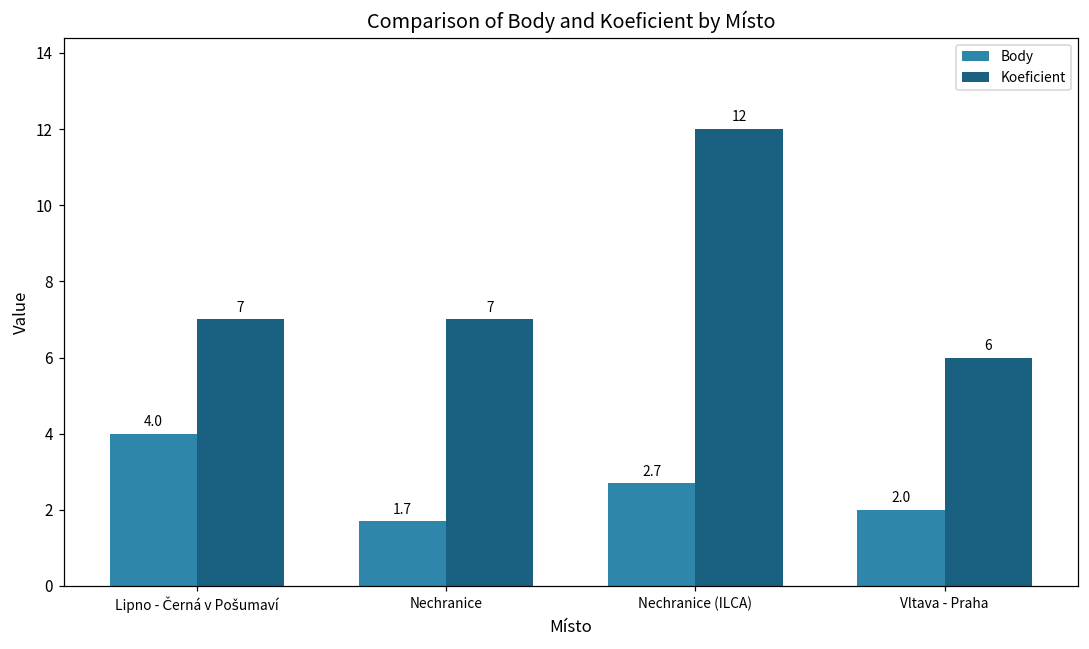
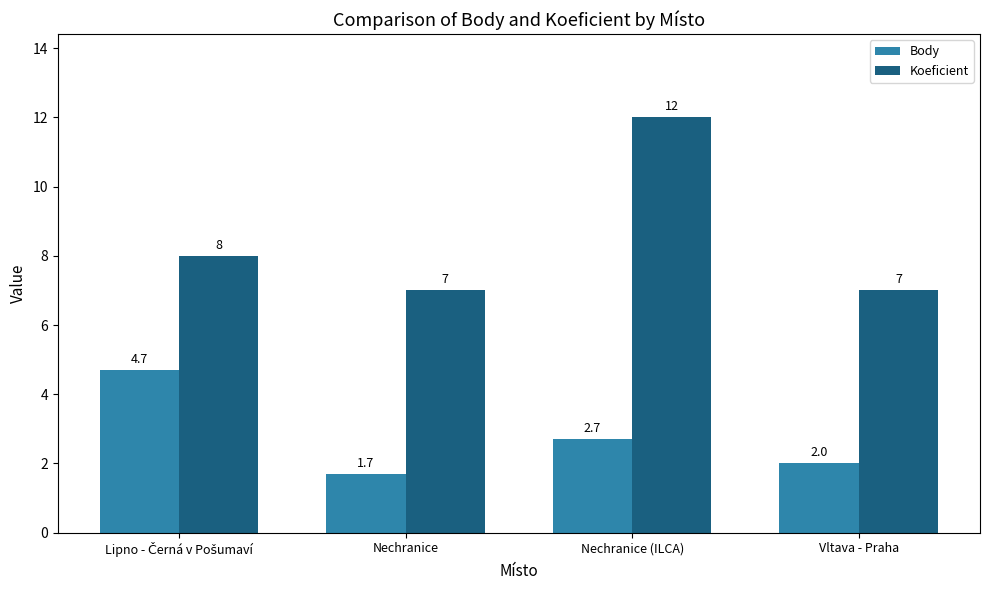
Body, Lipno - Černá v Pošumaví: 4.0 -> 4.7
Koeficient, Lipno - Černá v Pošumaví: 7 -> 8
Koeficient, Vltava - Praha: 6 -> 7
